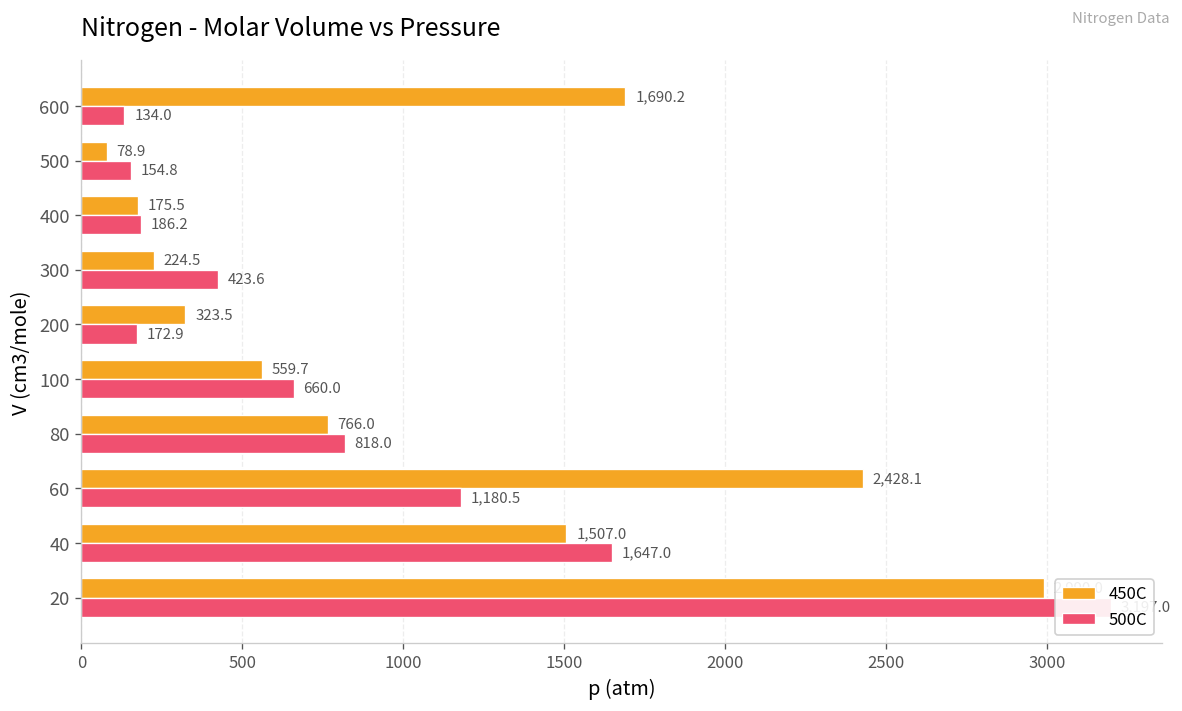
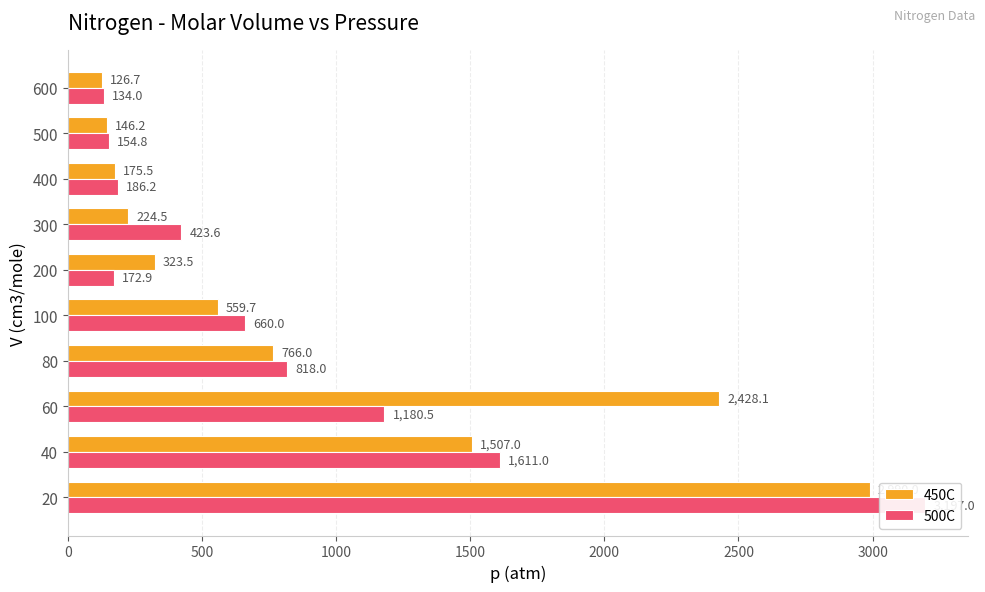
450C, 600: 1,690.2 -> 126.7
450C, 500: 78.9 -> 146.2
500C, 40: 1,647.0 -> 1,611.0
